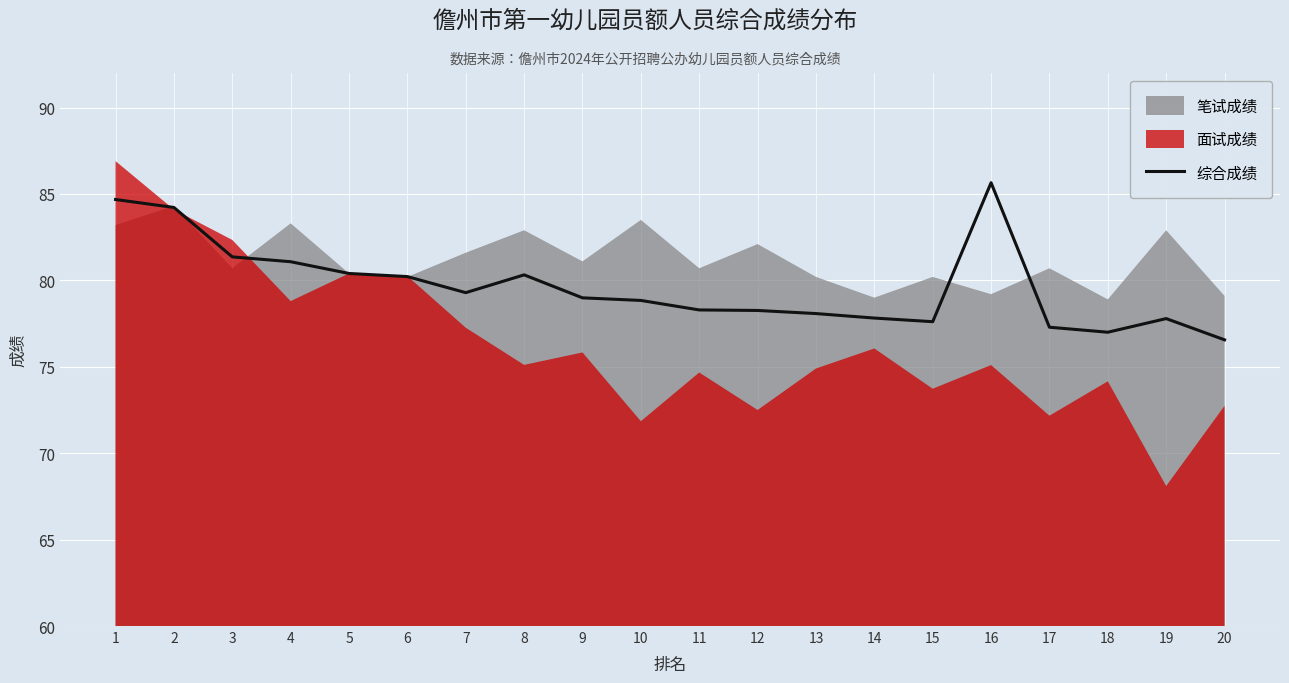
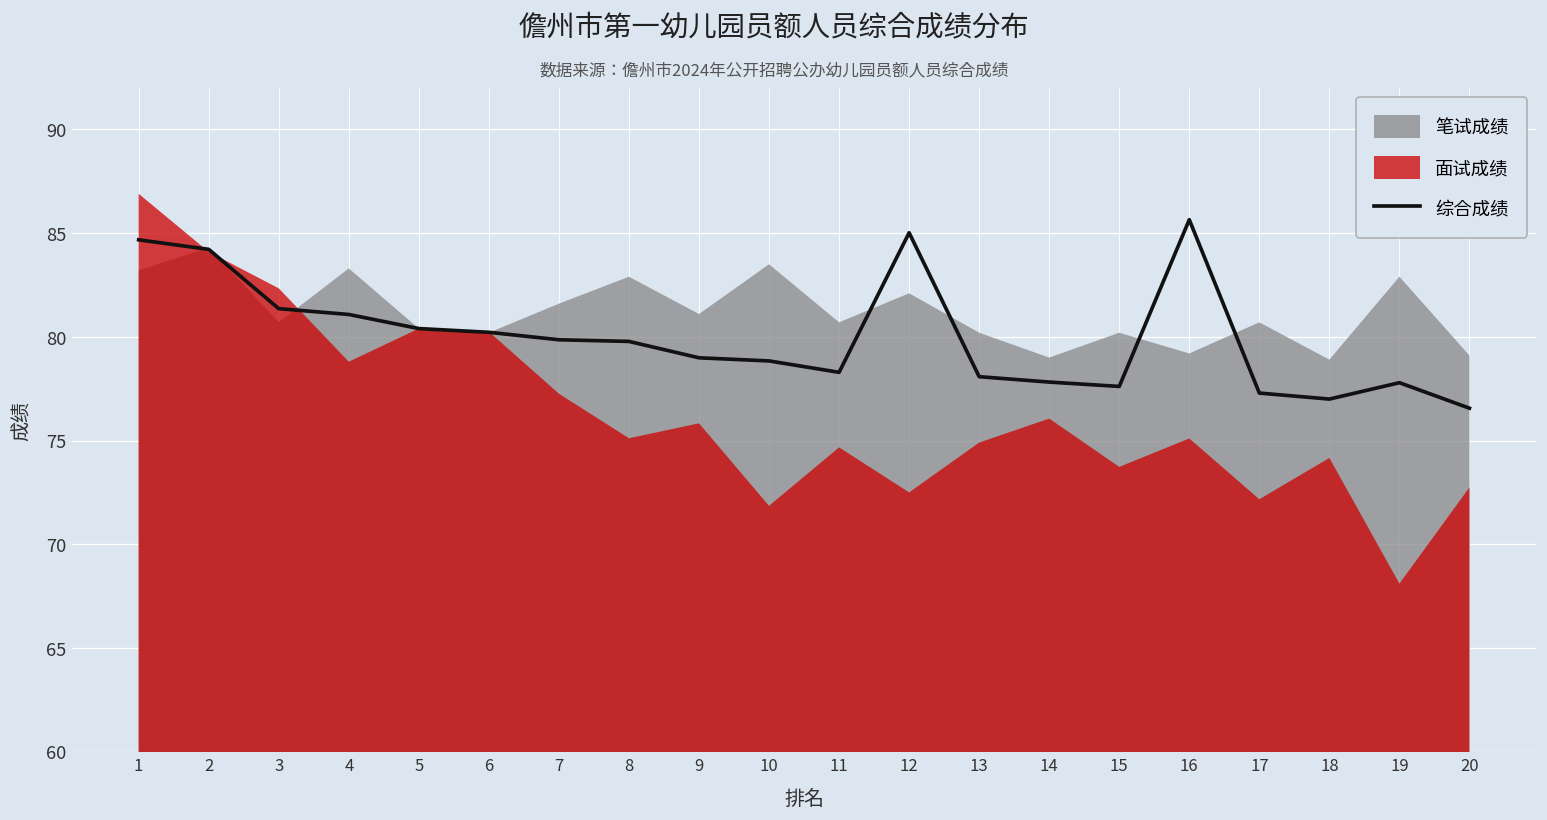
综合成绩, 7: 79.3 -> 79.9
综合成绩, 8: 80.3 -> 79.8
综合成绩, 12: 78.3 -> 85.0
